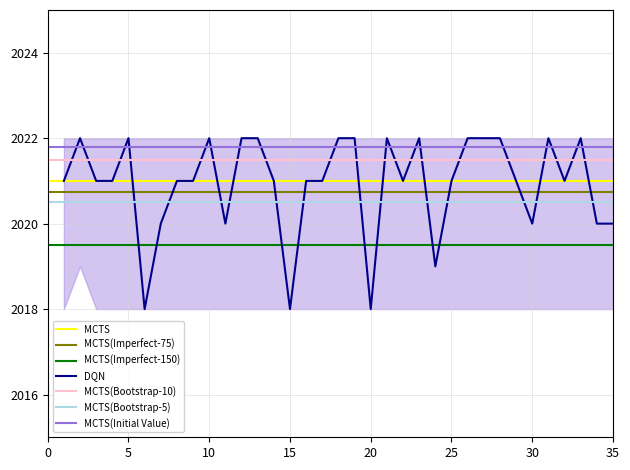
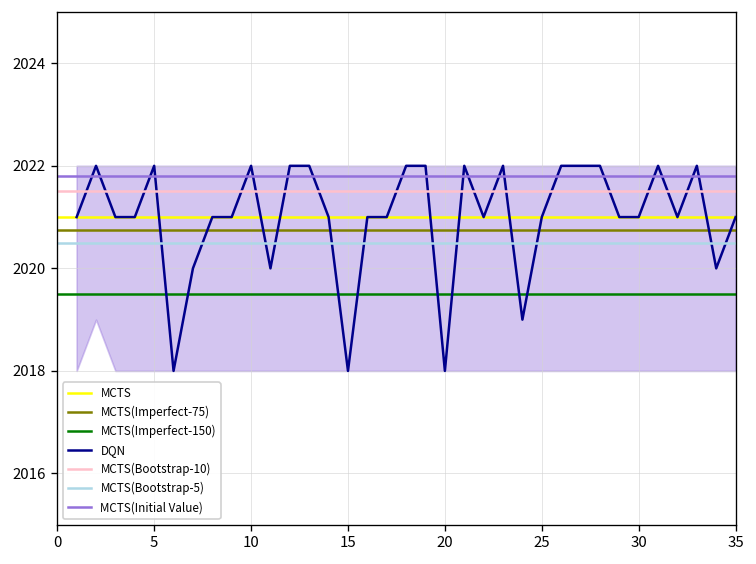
DQN, 30: 2020 -> 2021
DQN, 35: 2020 -> 2021
